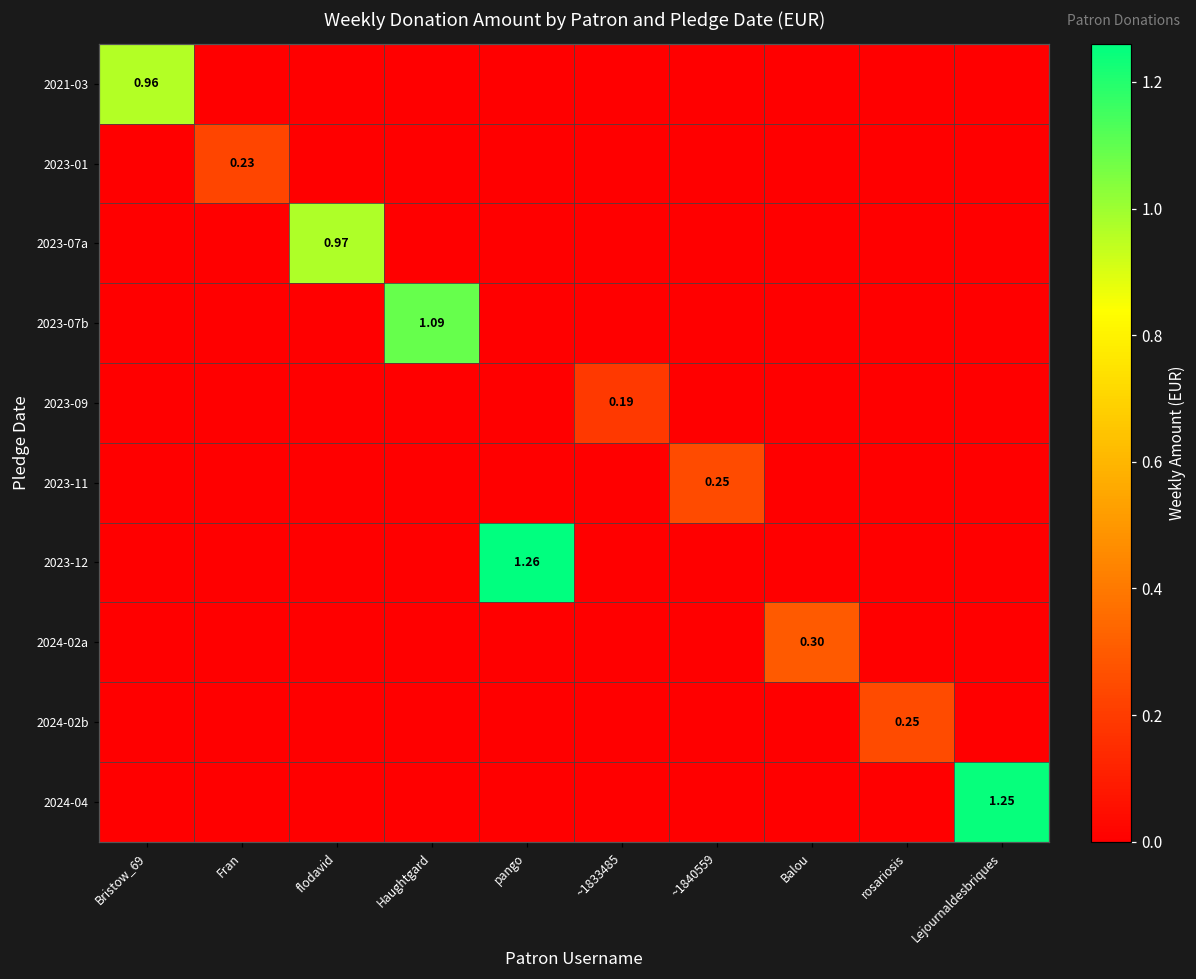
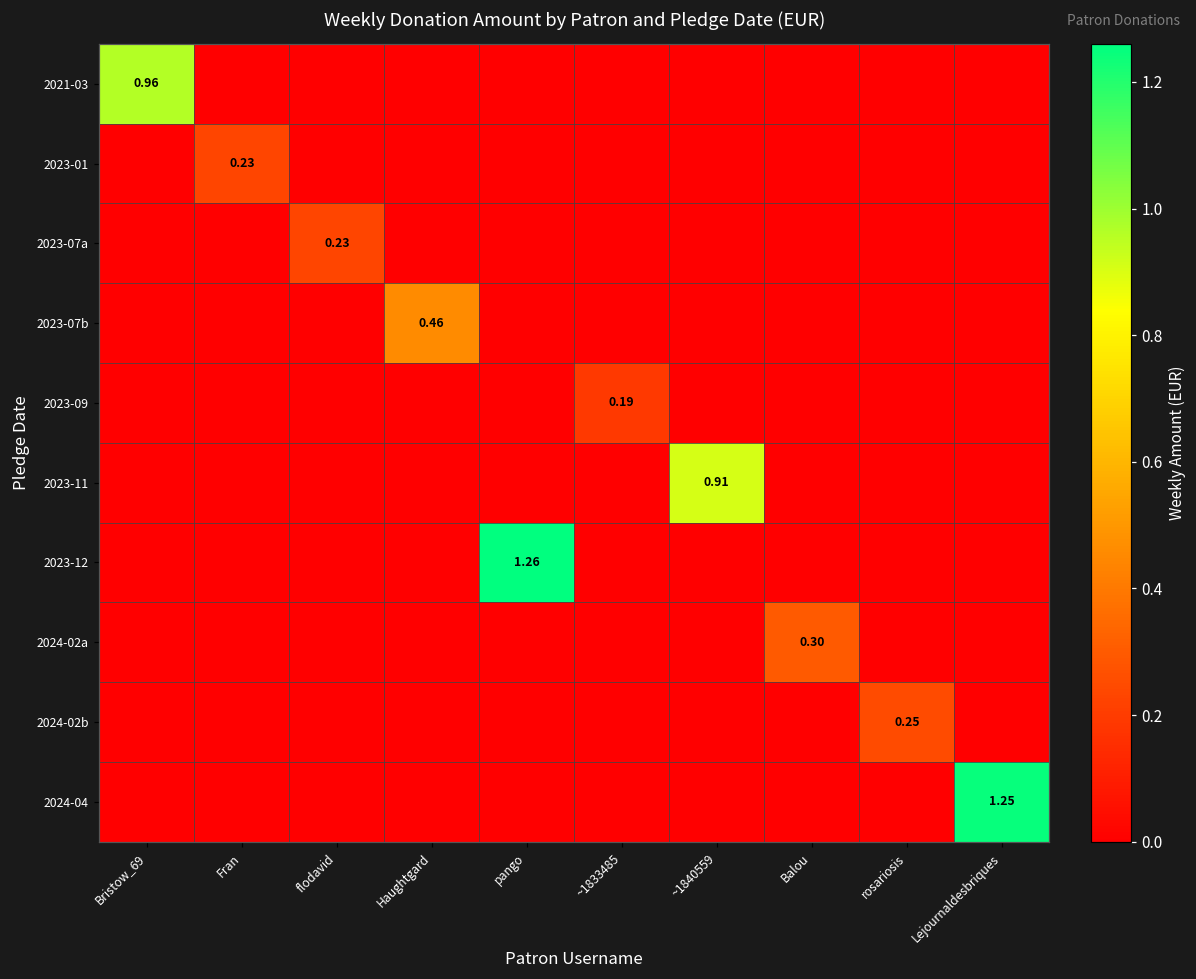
2023-07a, flodavid: 0.97 -> 0.23
2023-07b, Haughtgard: 1.09 -> 0.46
2023-11, ~1840559: 0.25 -> 0.91
